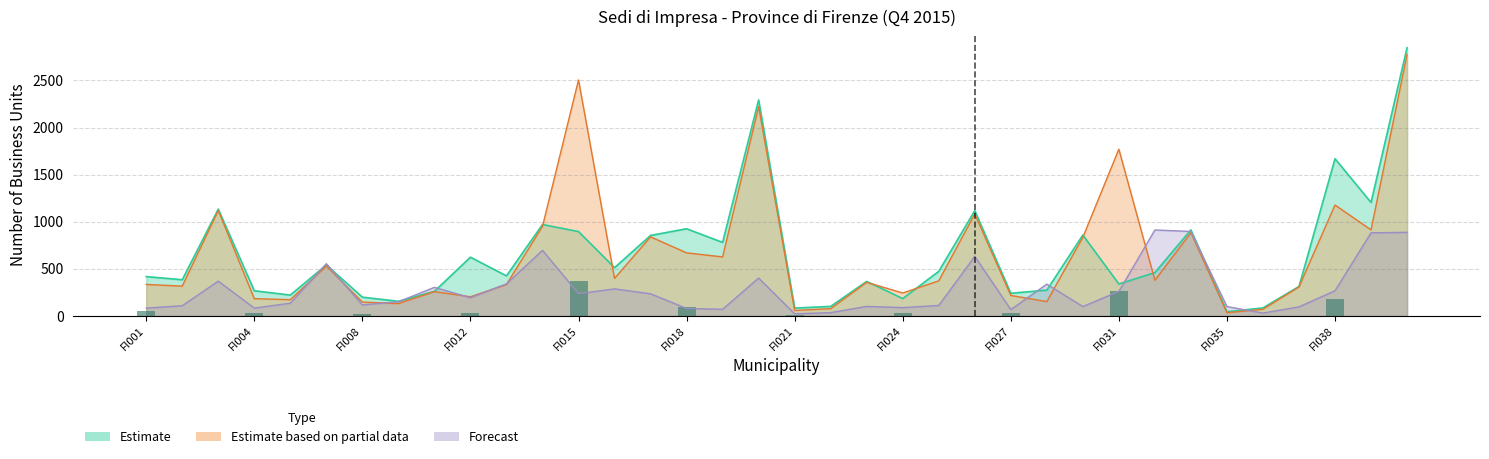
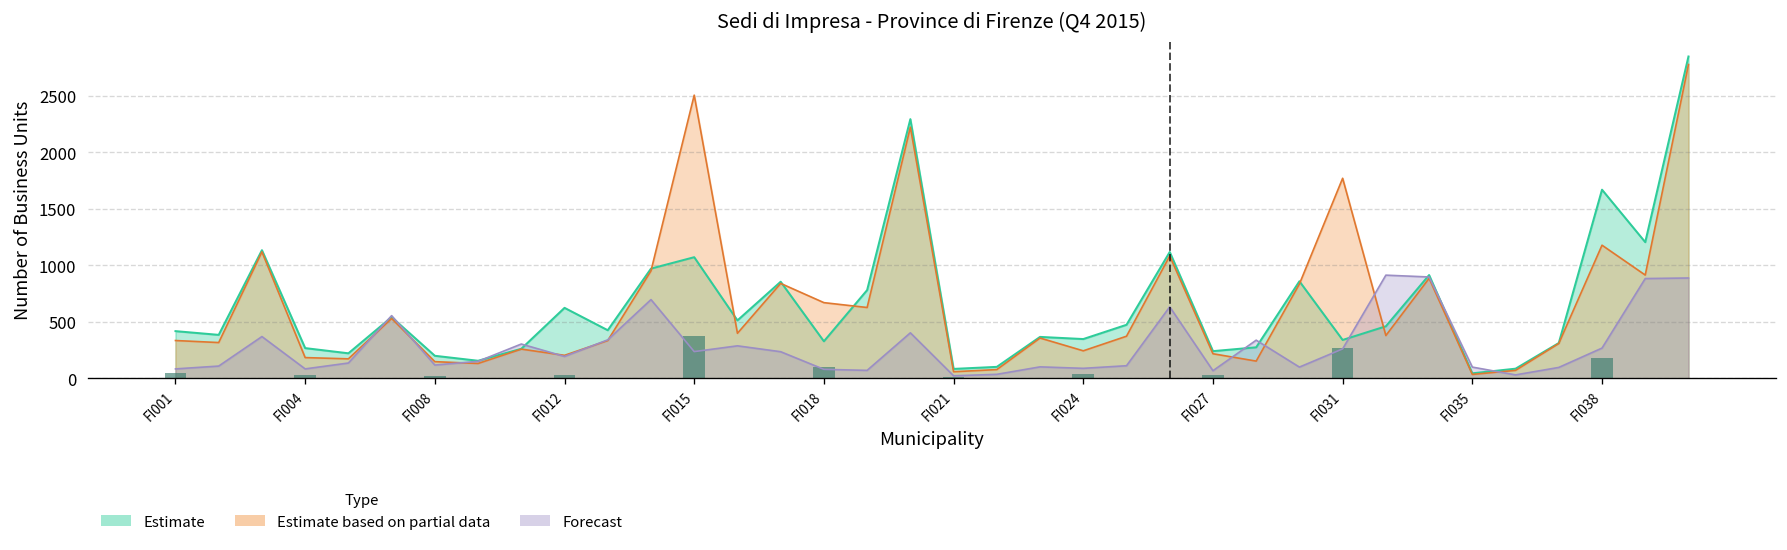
Estimate, FI015: 900 -> 1100
Estimate, FI018: 900 -> 300
Estimate, FI024: 200 -> 300
